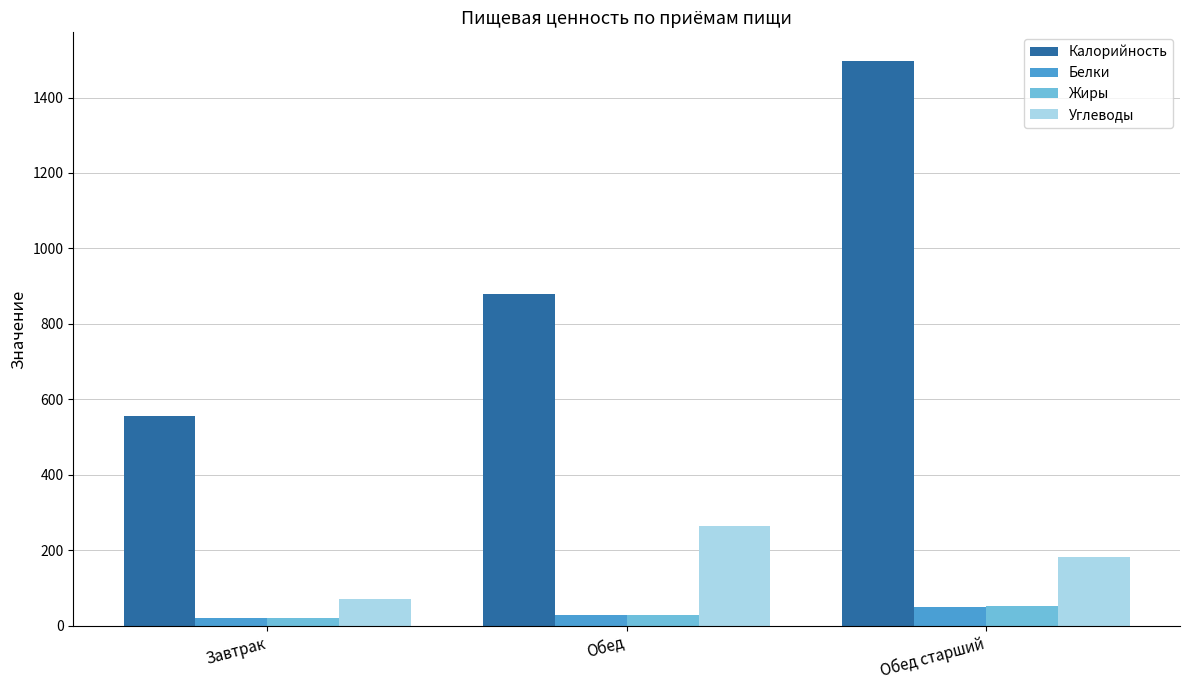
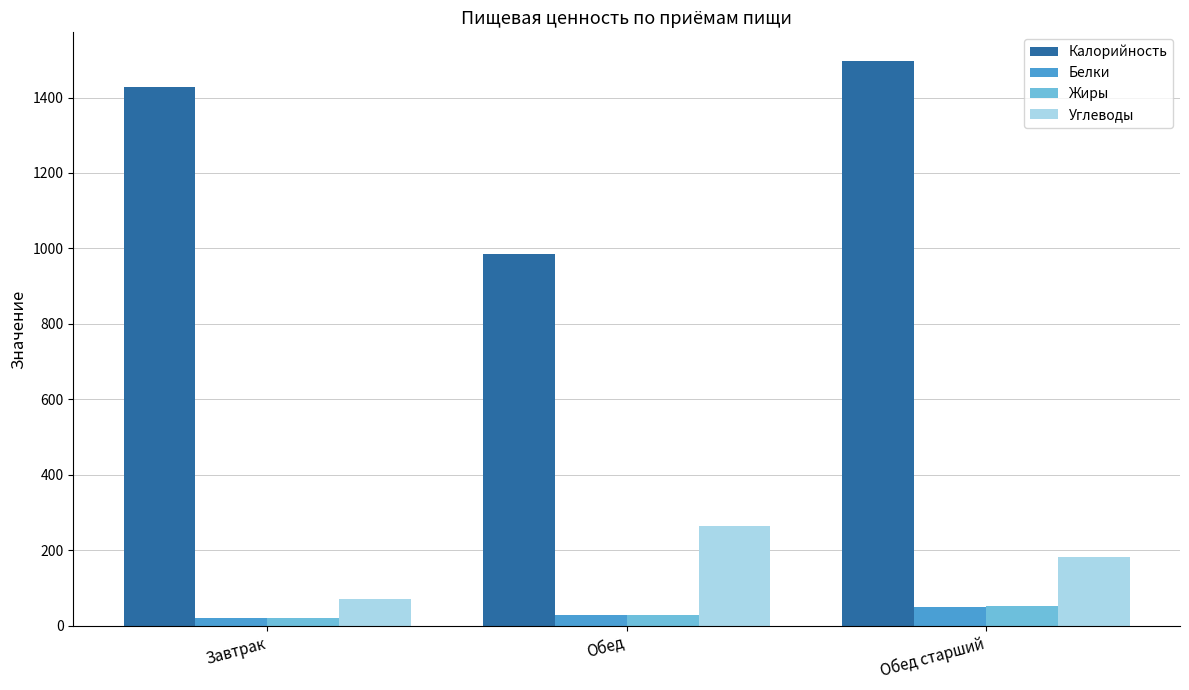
Калорийность, Завтрак: 560 -> 1430
Калорийность, Обед: 880 -> 990
